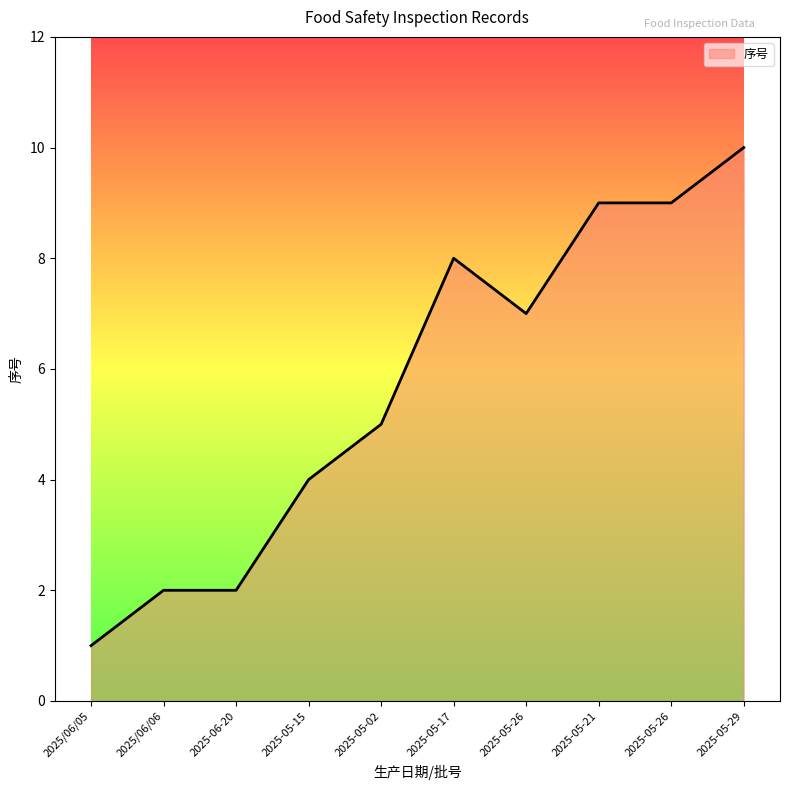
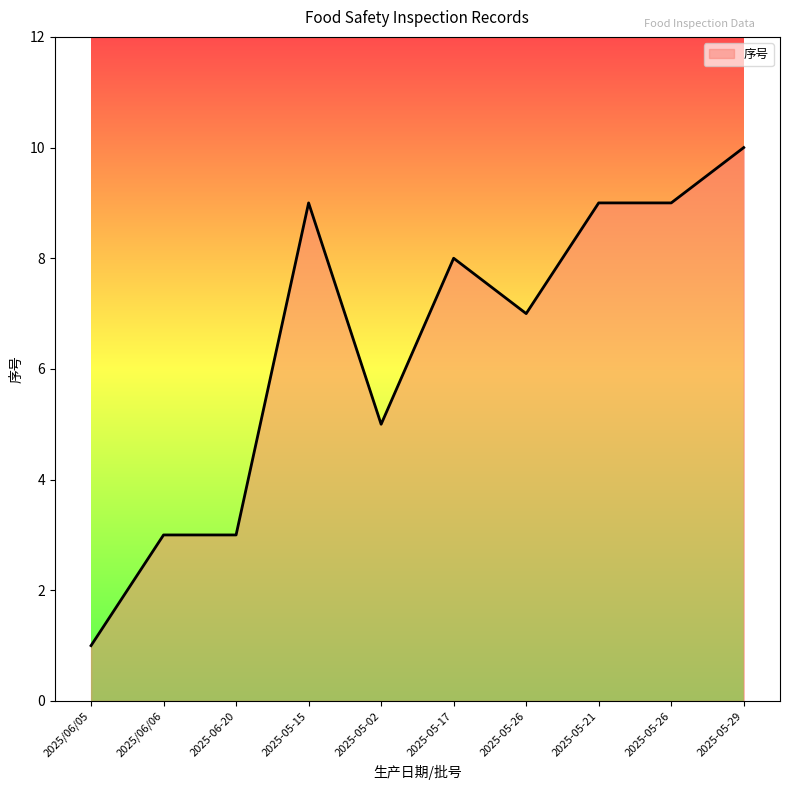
2025/06/06: 2 -> 3
2025-06-20: 2 -> 3
2025-05-15: 4 -> 9
